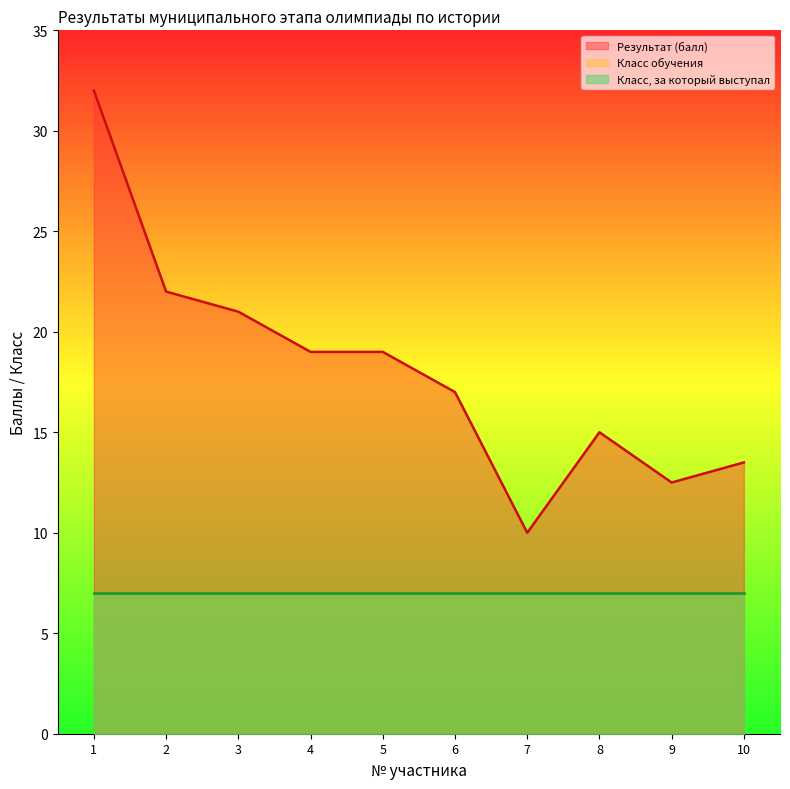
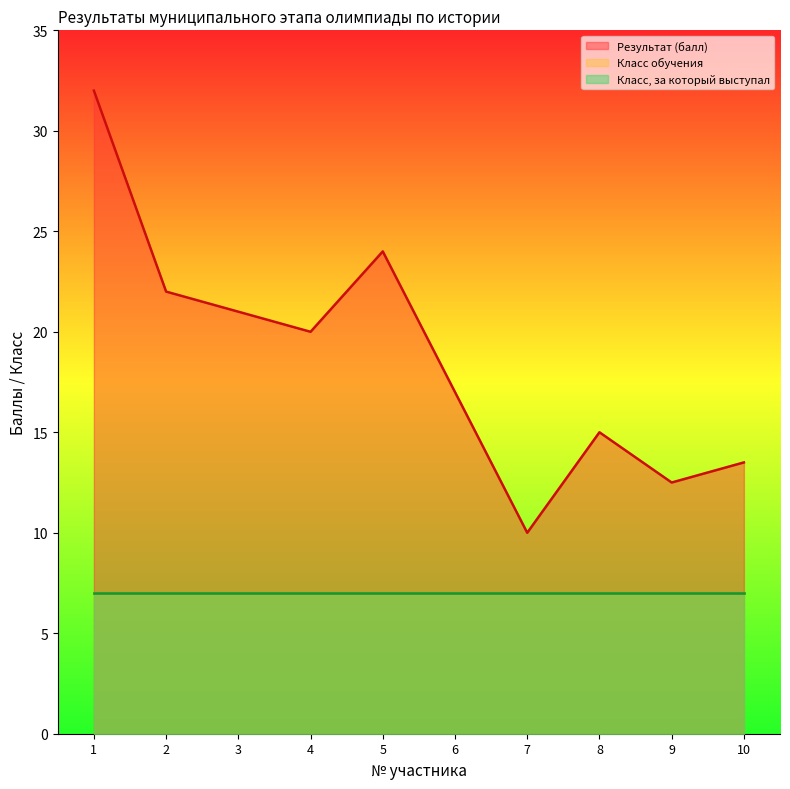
Результат (балл), 4: 19 -> 20
Результат (балл), 5: 19 -> 24
